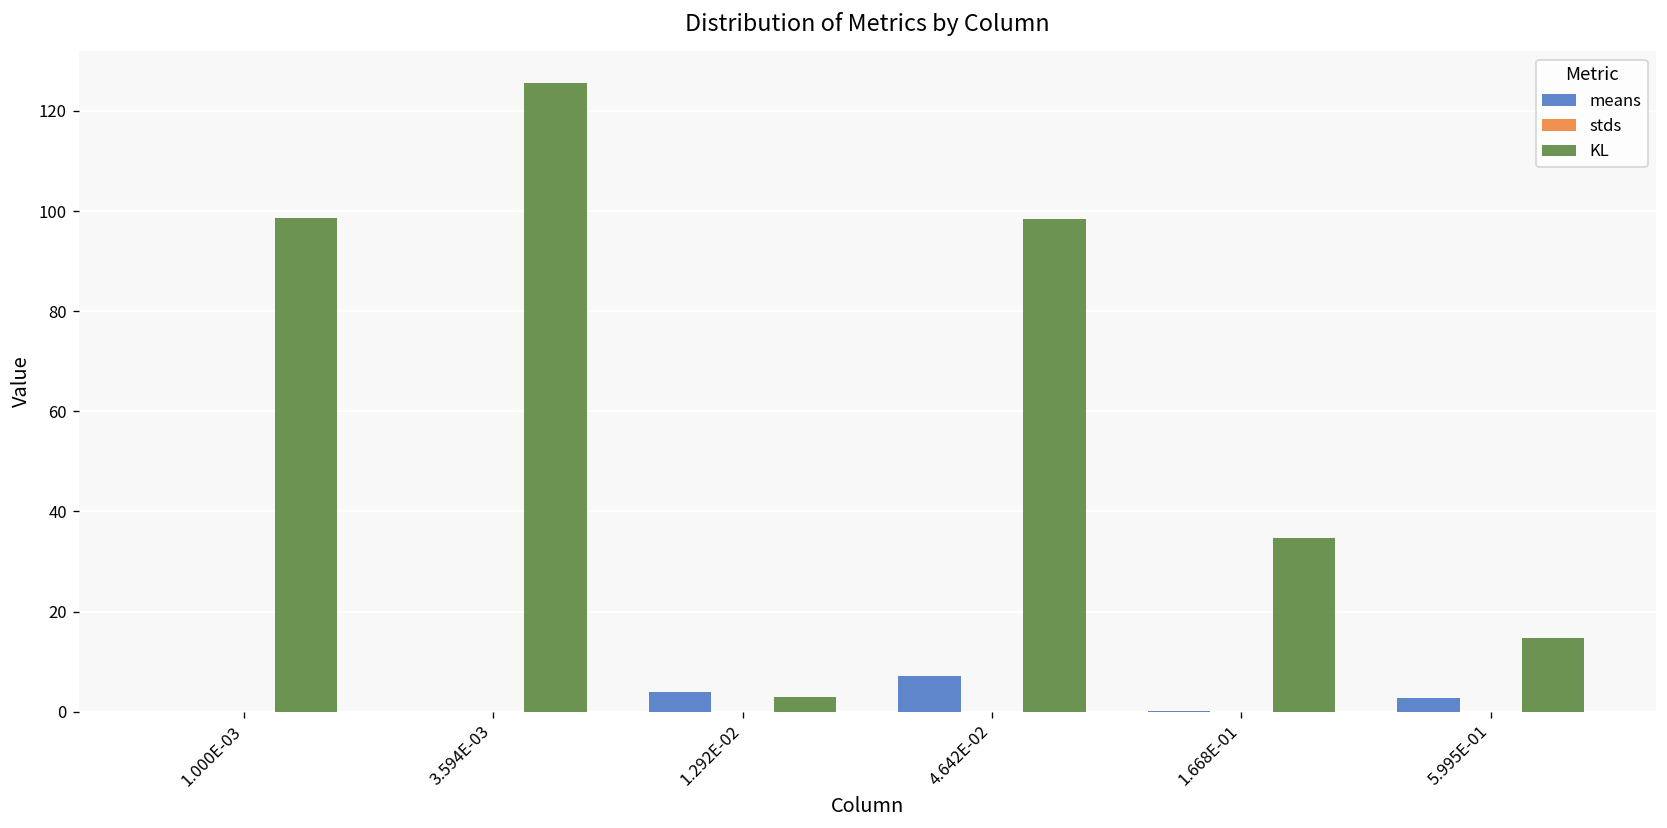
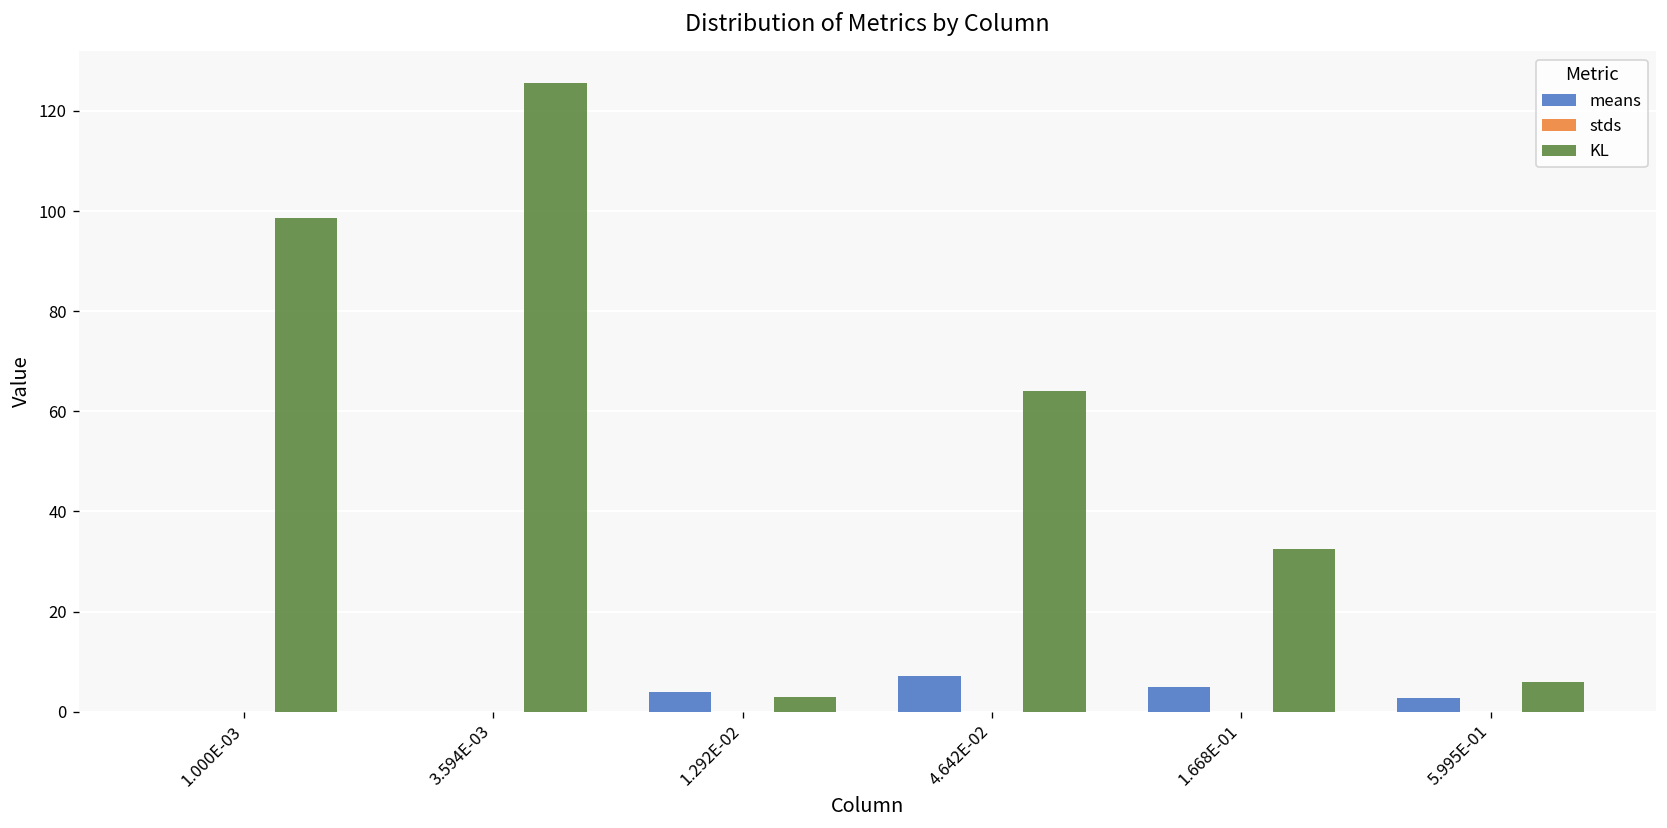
KL, 4.642E-02: 98 -> 64
means, 1.668E-01: 0 -> 5
KL, 1.668E-01: 35 -> 32
KL, 5.995E-01: 15 -> 6
